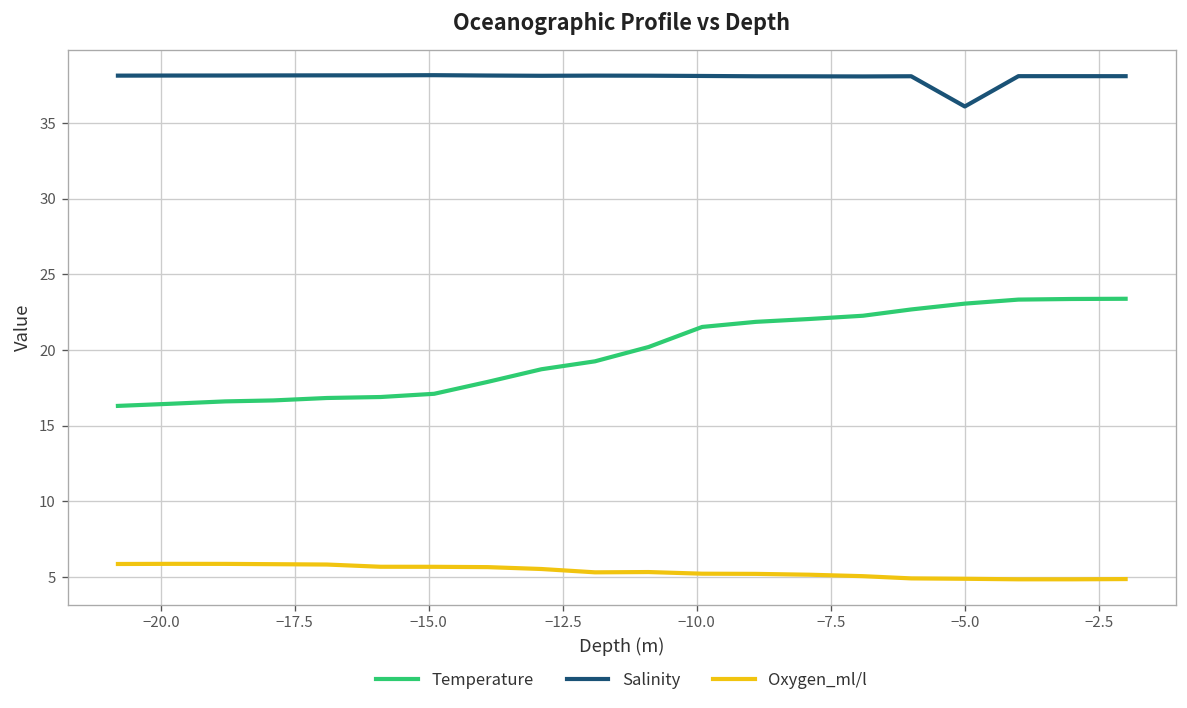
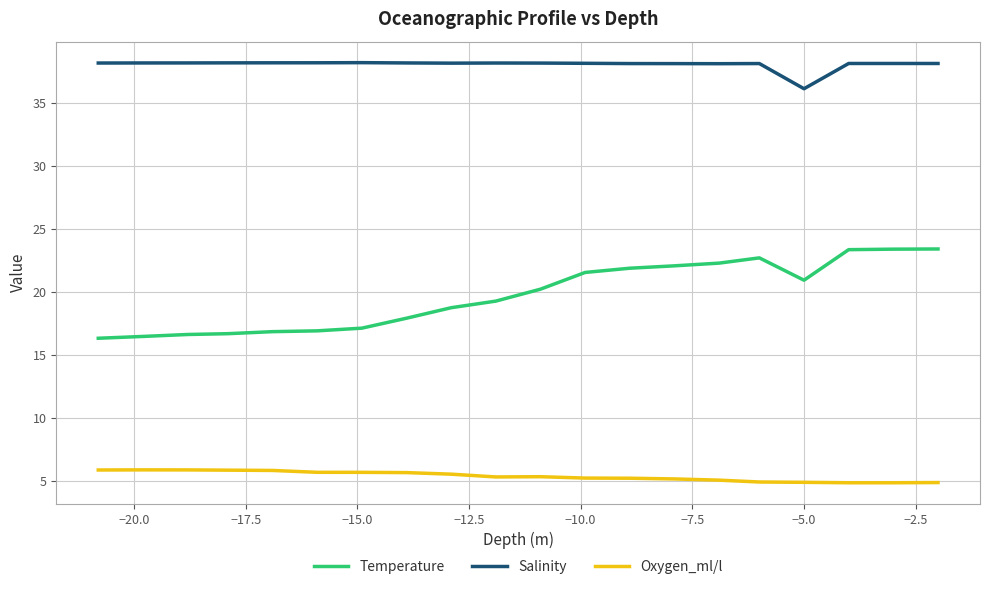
Temperature, −5.0: 23.1 -> 20.9
